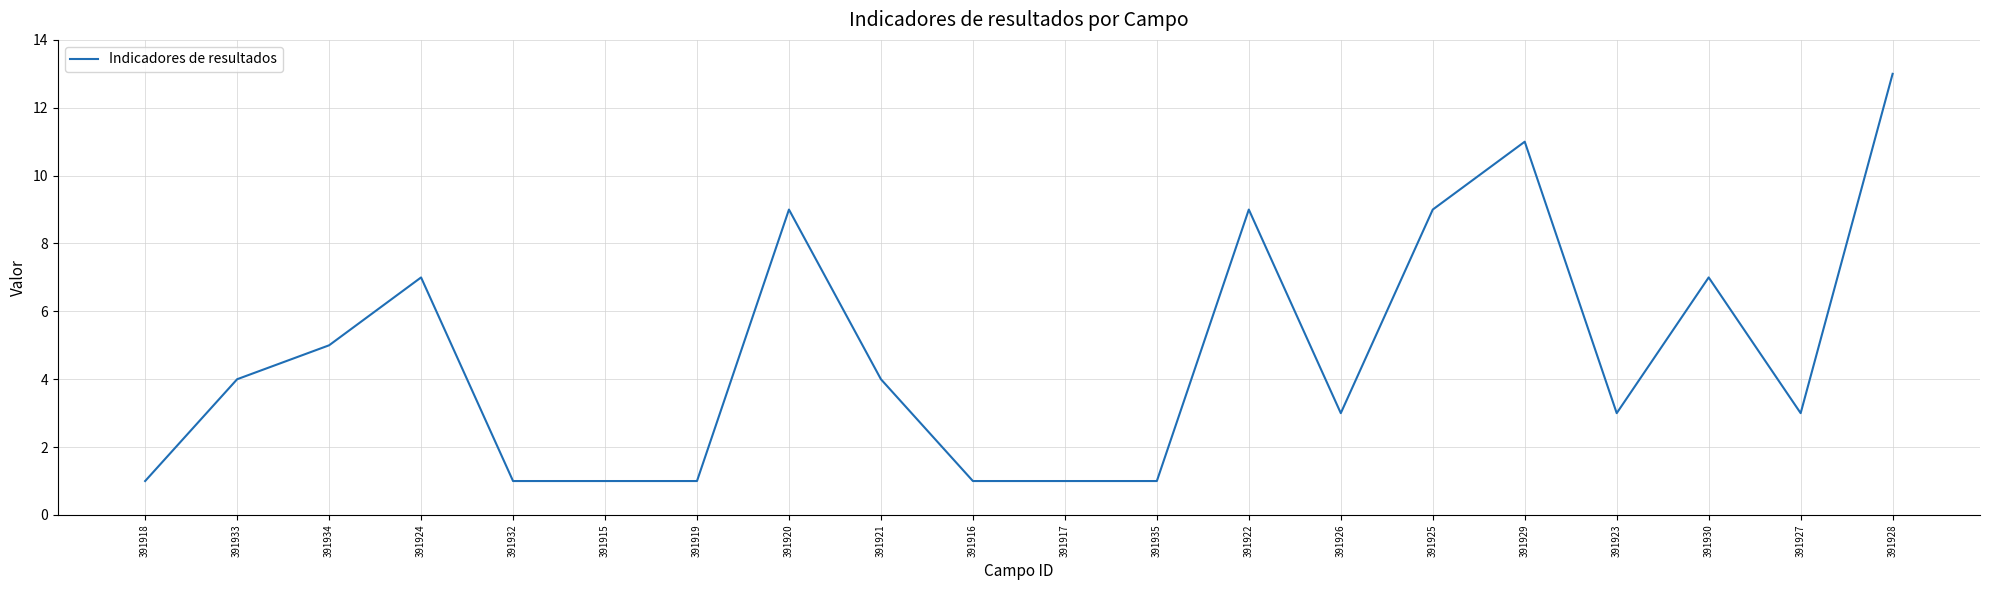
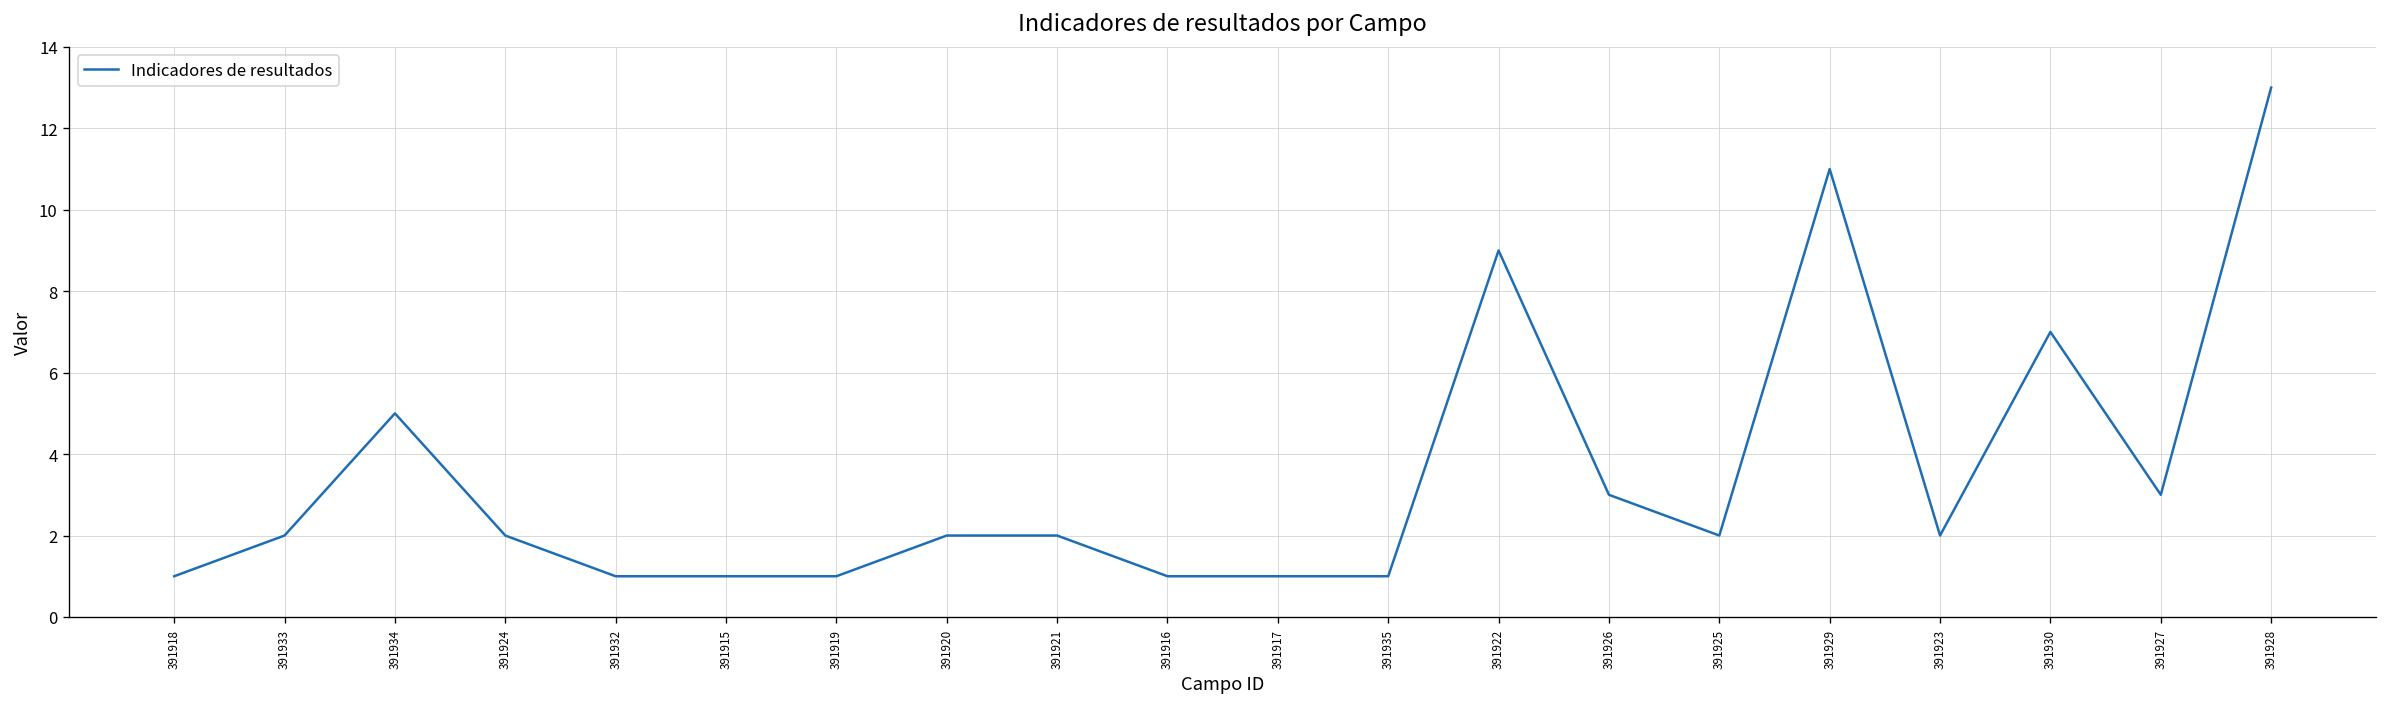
391933: 4 -> 2
391924: 7 -> 2
391920: 9 -> 2
391921: 4 -> 2
391925: 9 -> 2
391923: 3 -> 2
